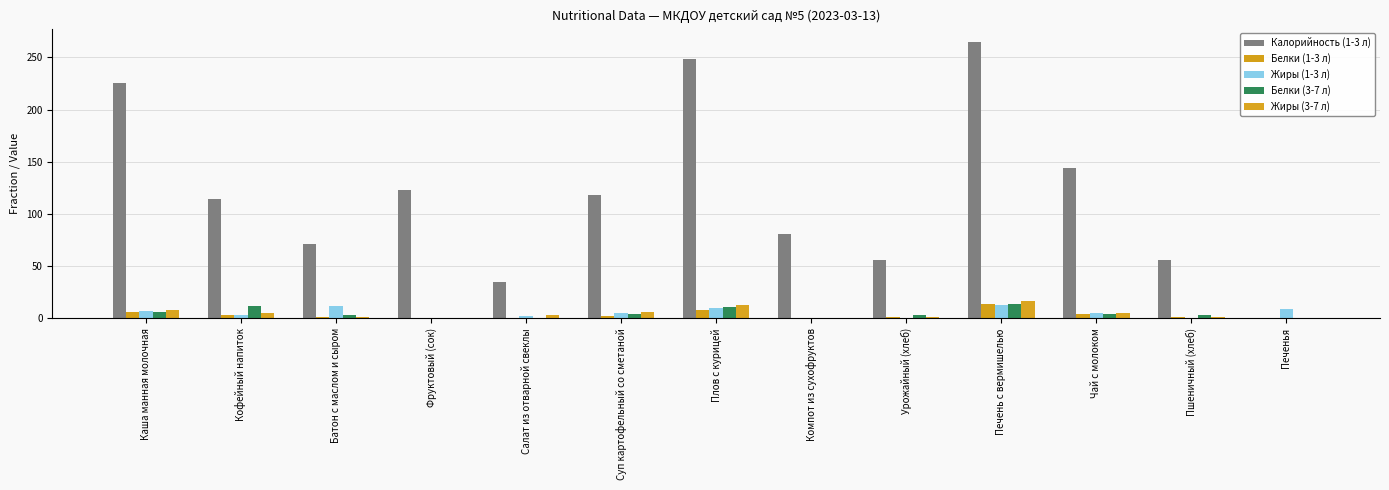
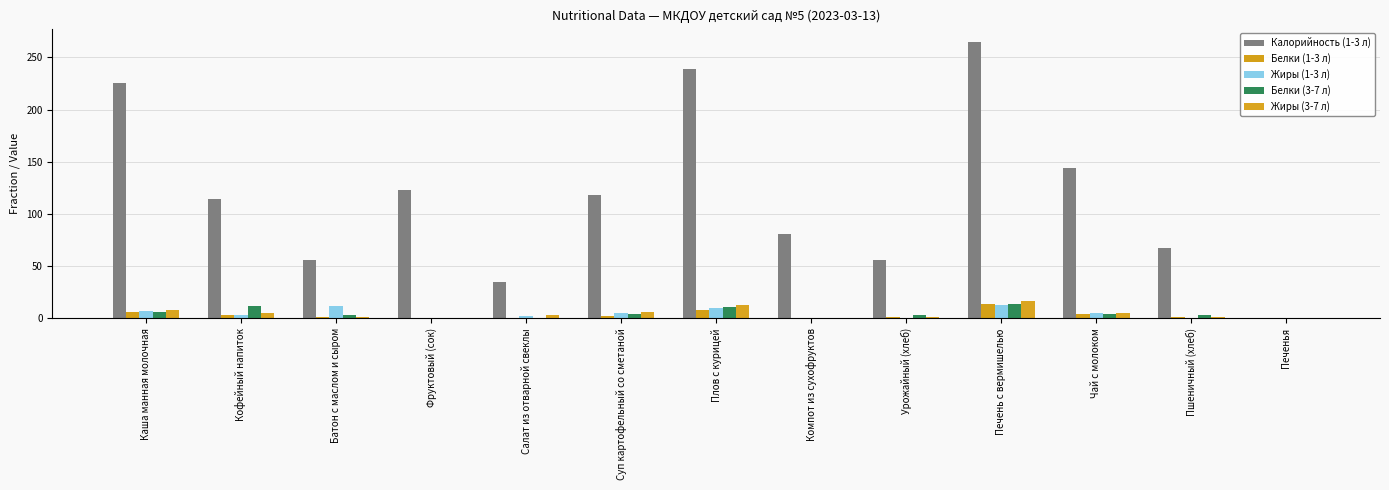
Калорийность (1-3 л), Батон с маслом и сыром: 71 -> 56
Калорийность (1-3 л), Плов с курицей: 248 -> 239
Калорийность (1-3 л), Пшеничный (хлеб): 56 -> 68
Жиры (1-3 л), Печенья: 9 -> 0
